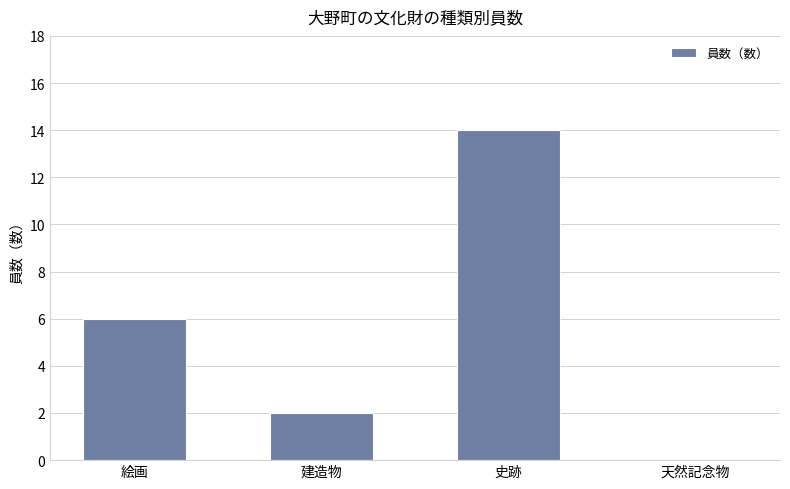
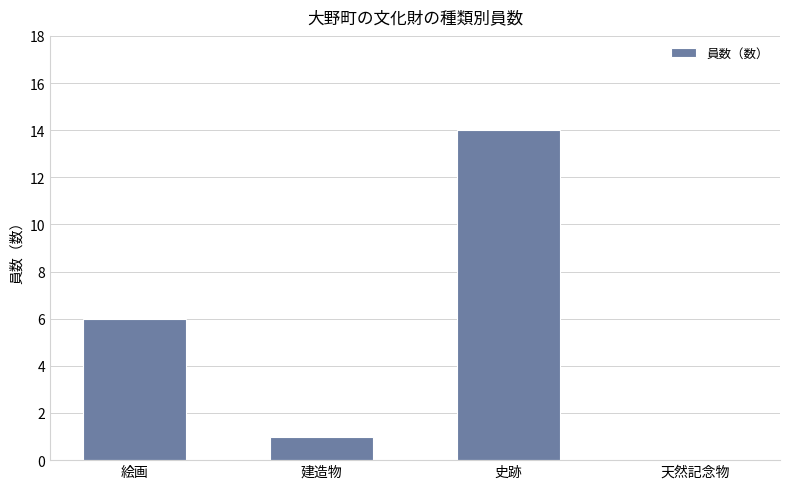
建造物: 2 -> 1
